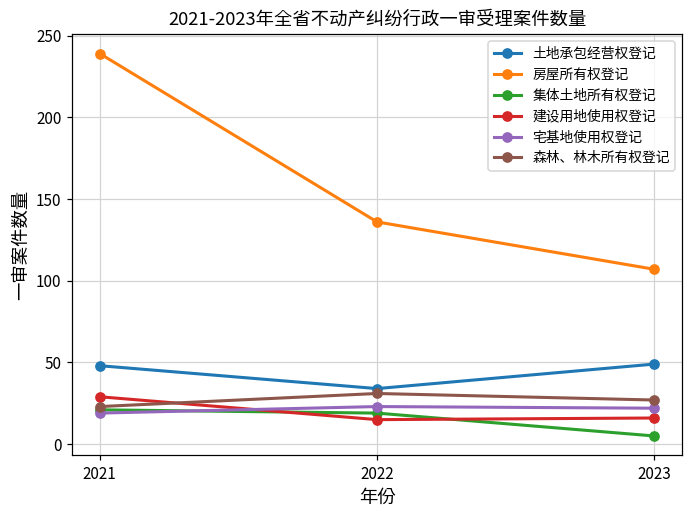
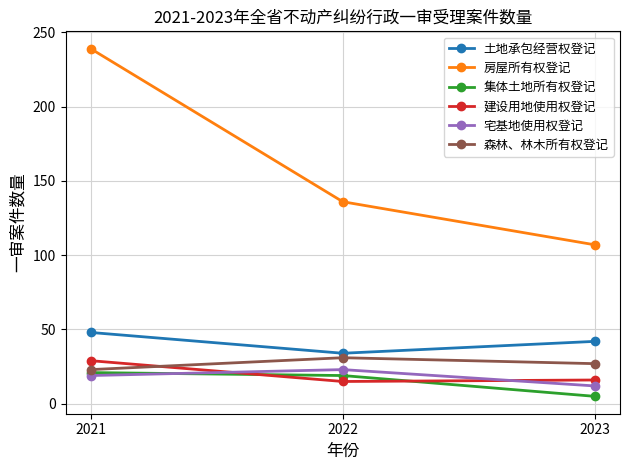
土地承包经营权登记, 2023: 49 -> 42
宅基地使用权登记, 2023: 22 -> 12
